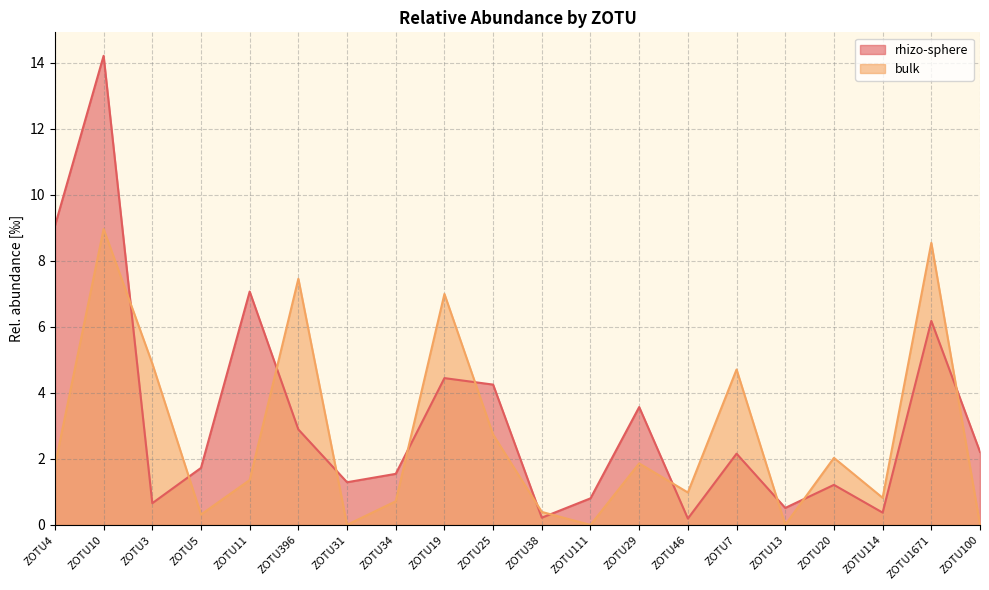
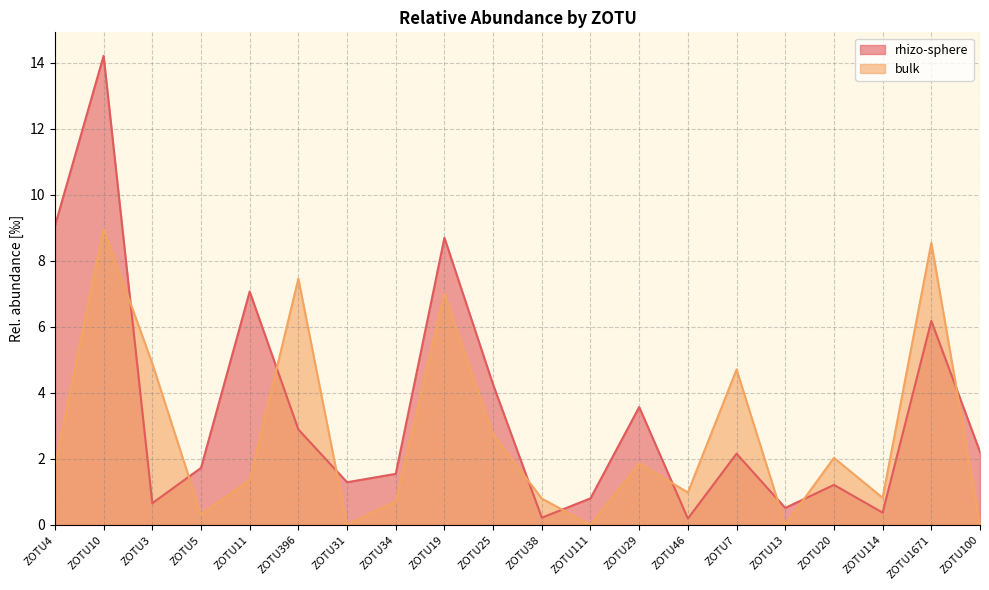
rhizo-sphere, ZOTU19: 4.4 -> 8.7
bulk, ZOTU38: 0.4 -> 0.8
